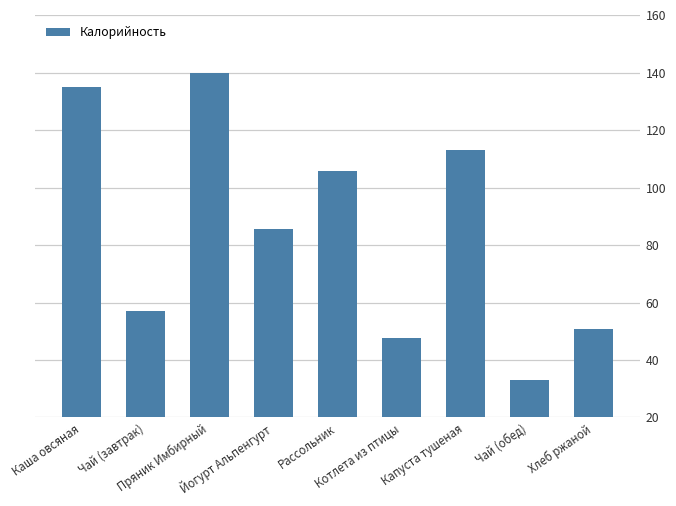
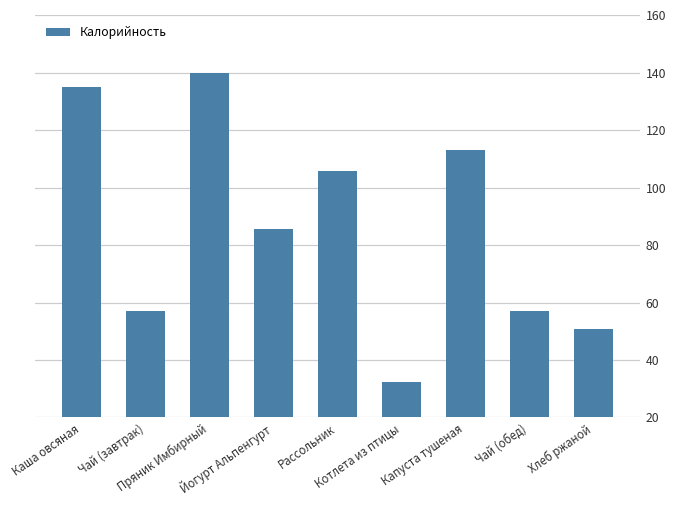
Котлета из птицы: 48 -> 32
Чай (обед): 33 -> 57
